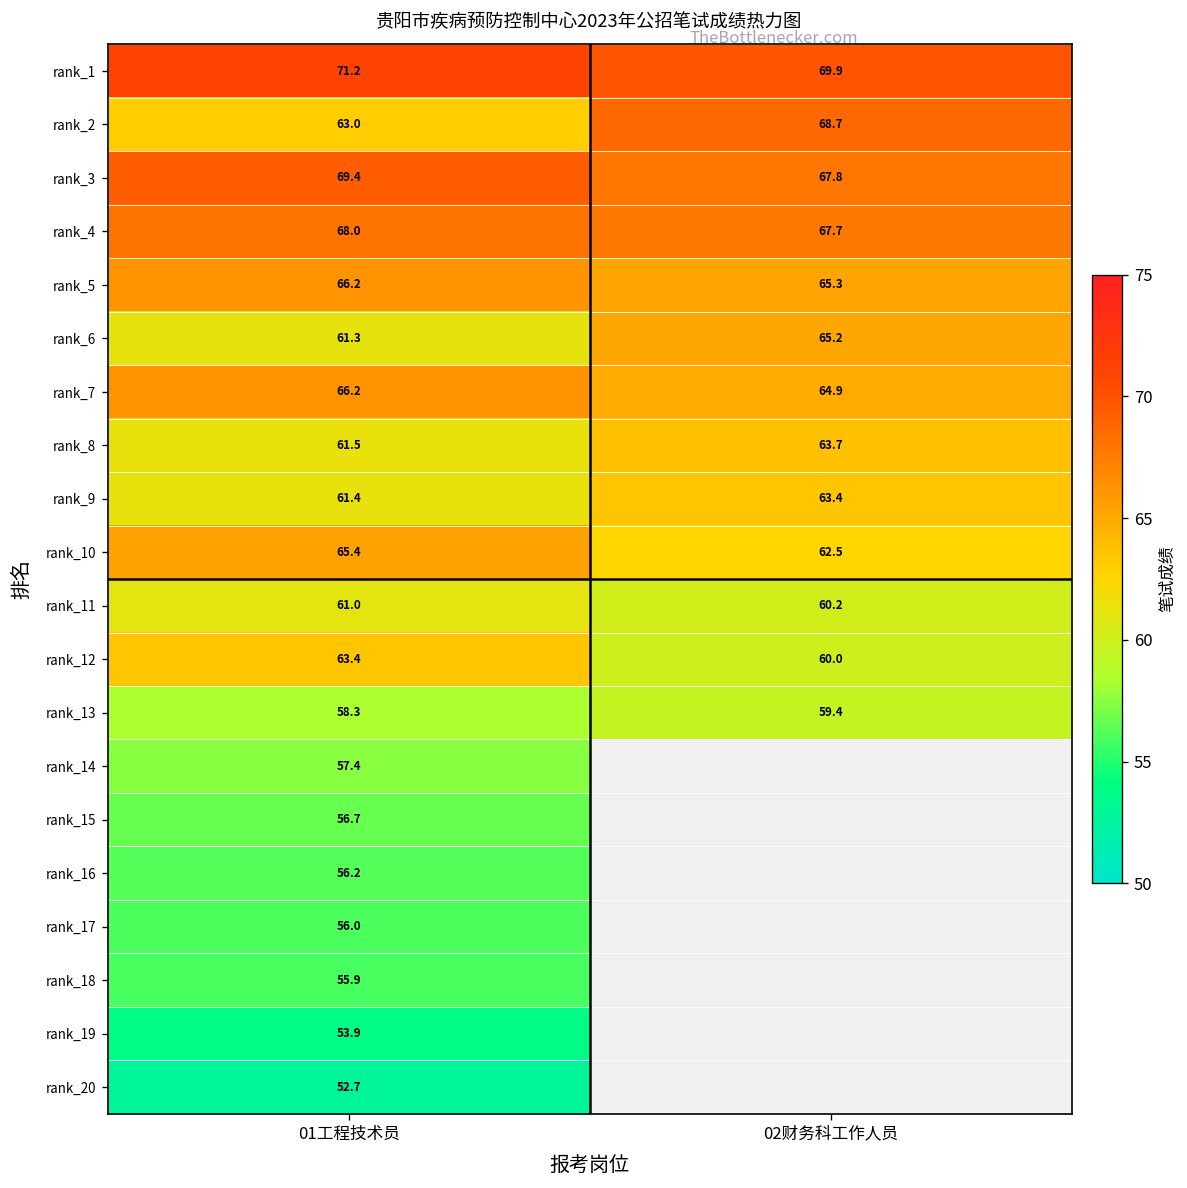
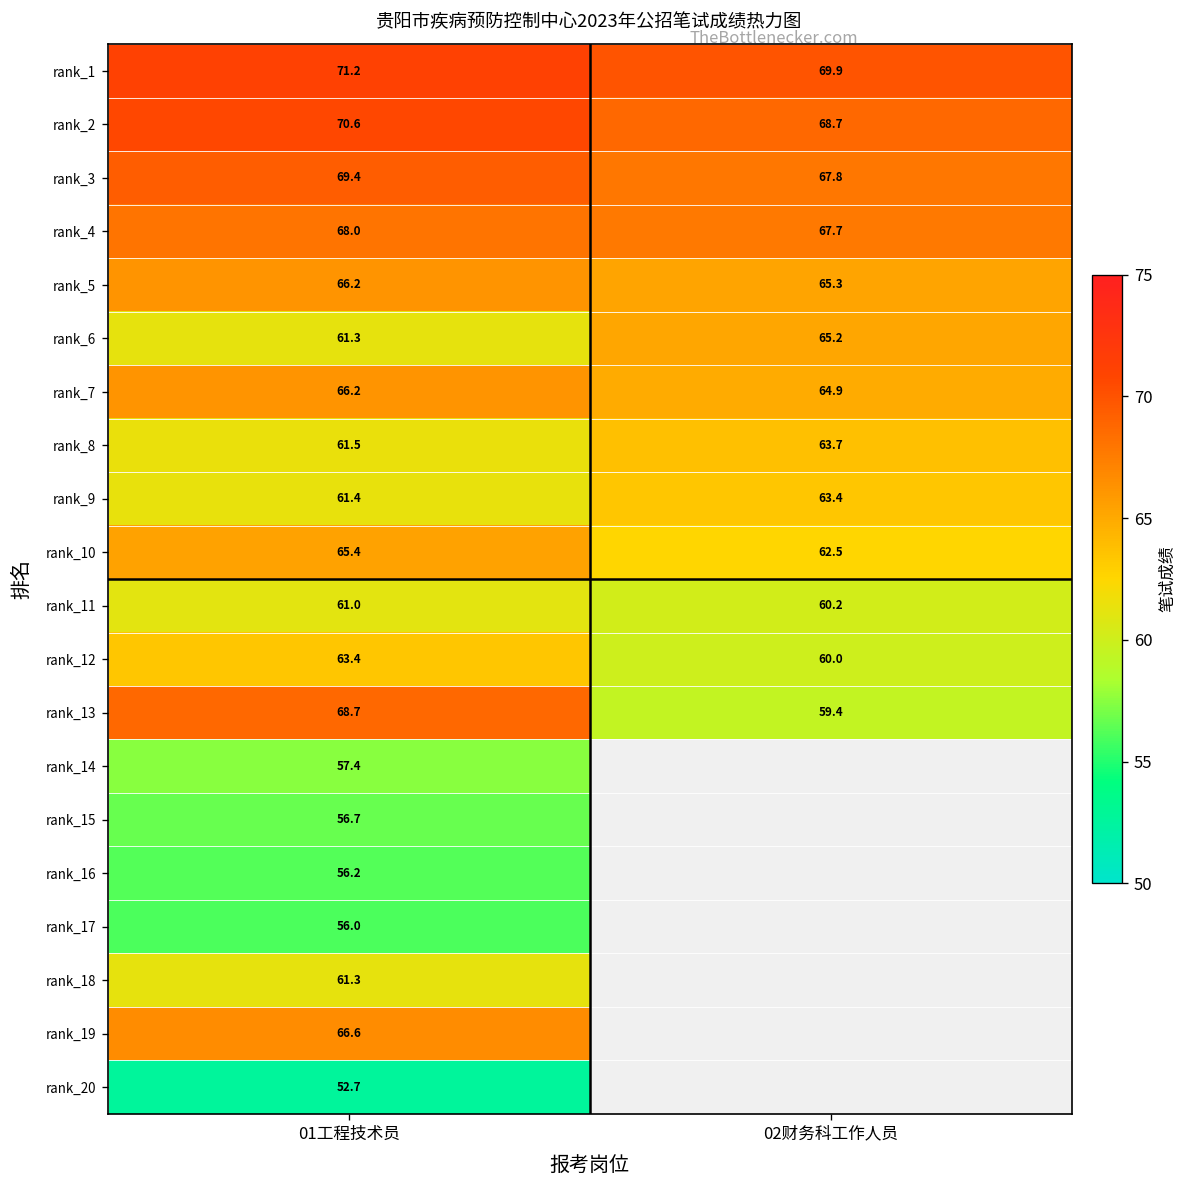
rank_2, 01工程技术员: 63.0 -> 70.6
rank_13, 01工程技术员: 58.3 -> 68.7
rank_18, 01工程技术员: 55.9 -> 61.3
rank_19, 01工程技术员: 53.9 -> 66.6
